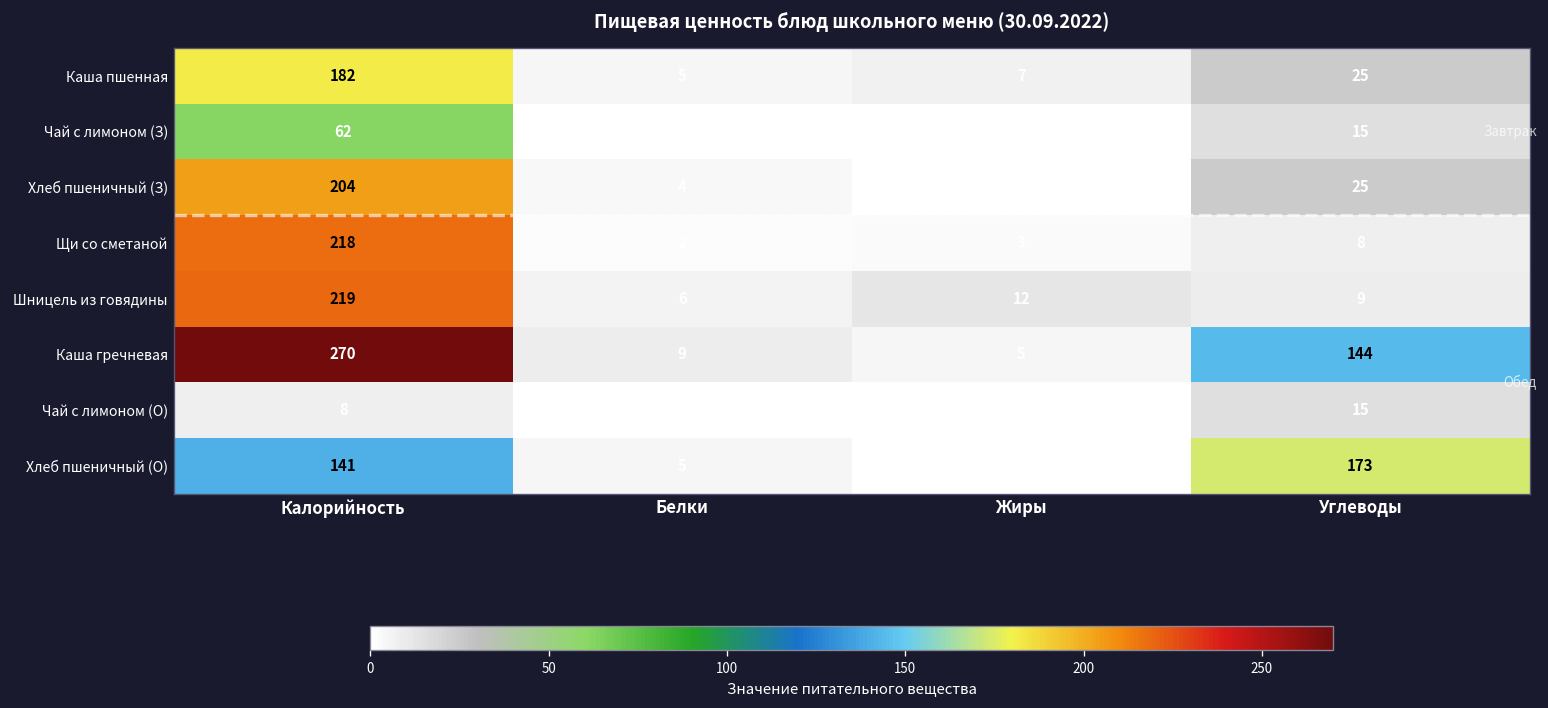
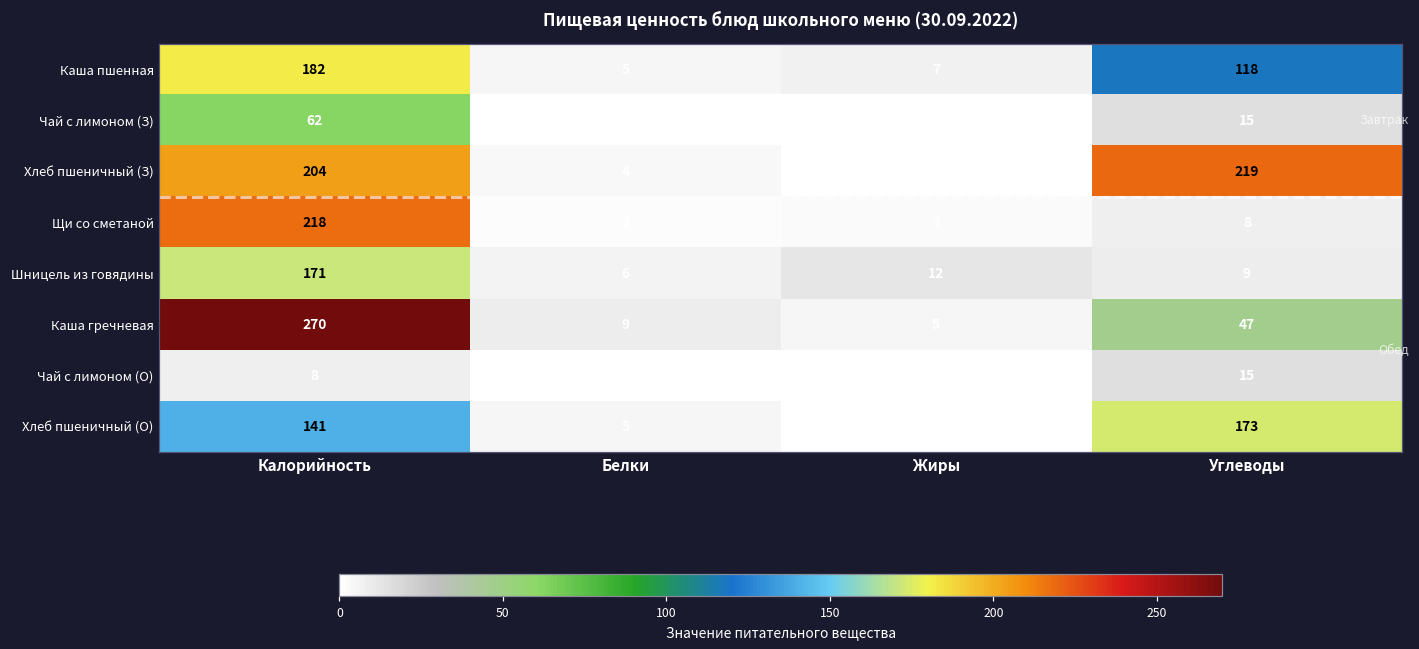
Каша пшенная, Углеводы: 25 -> 118
Хлеб пшеничный (З), Углеводы: 25 -> 219
Шницель из говядины, Калорийность: 219 -> 171
Каша гречневая, Углеводы: 144 -> 47
